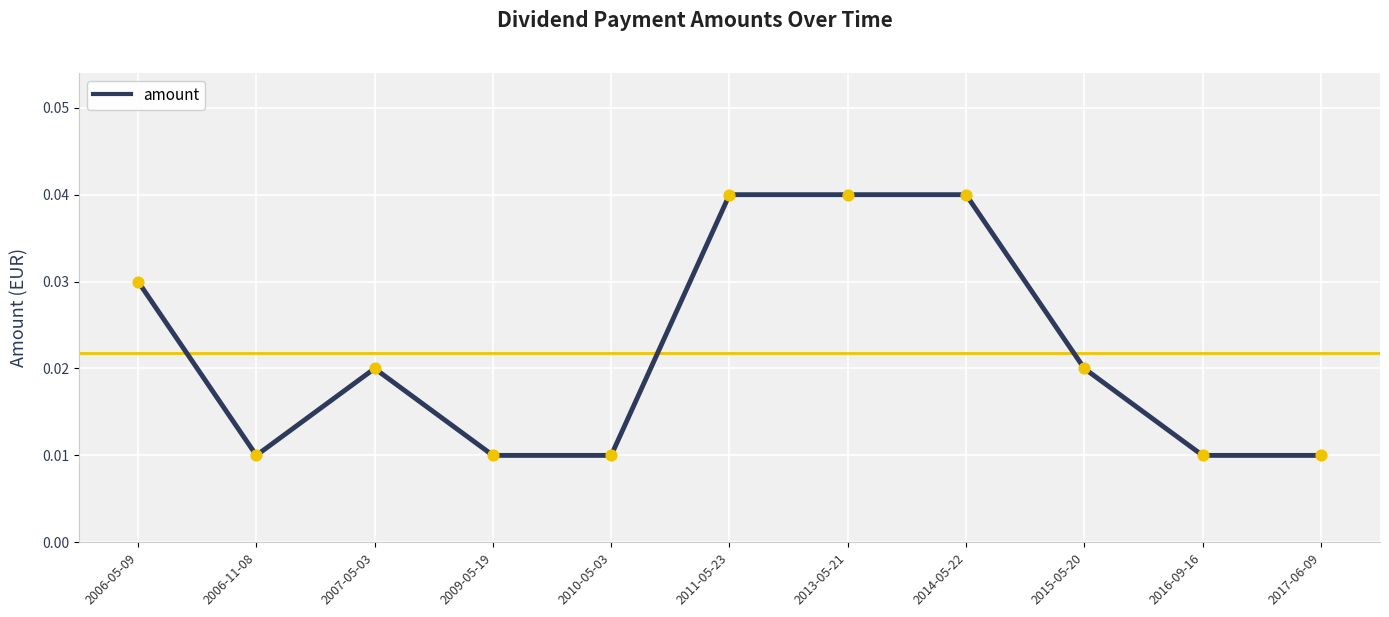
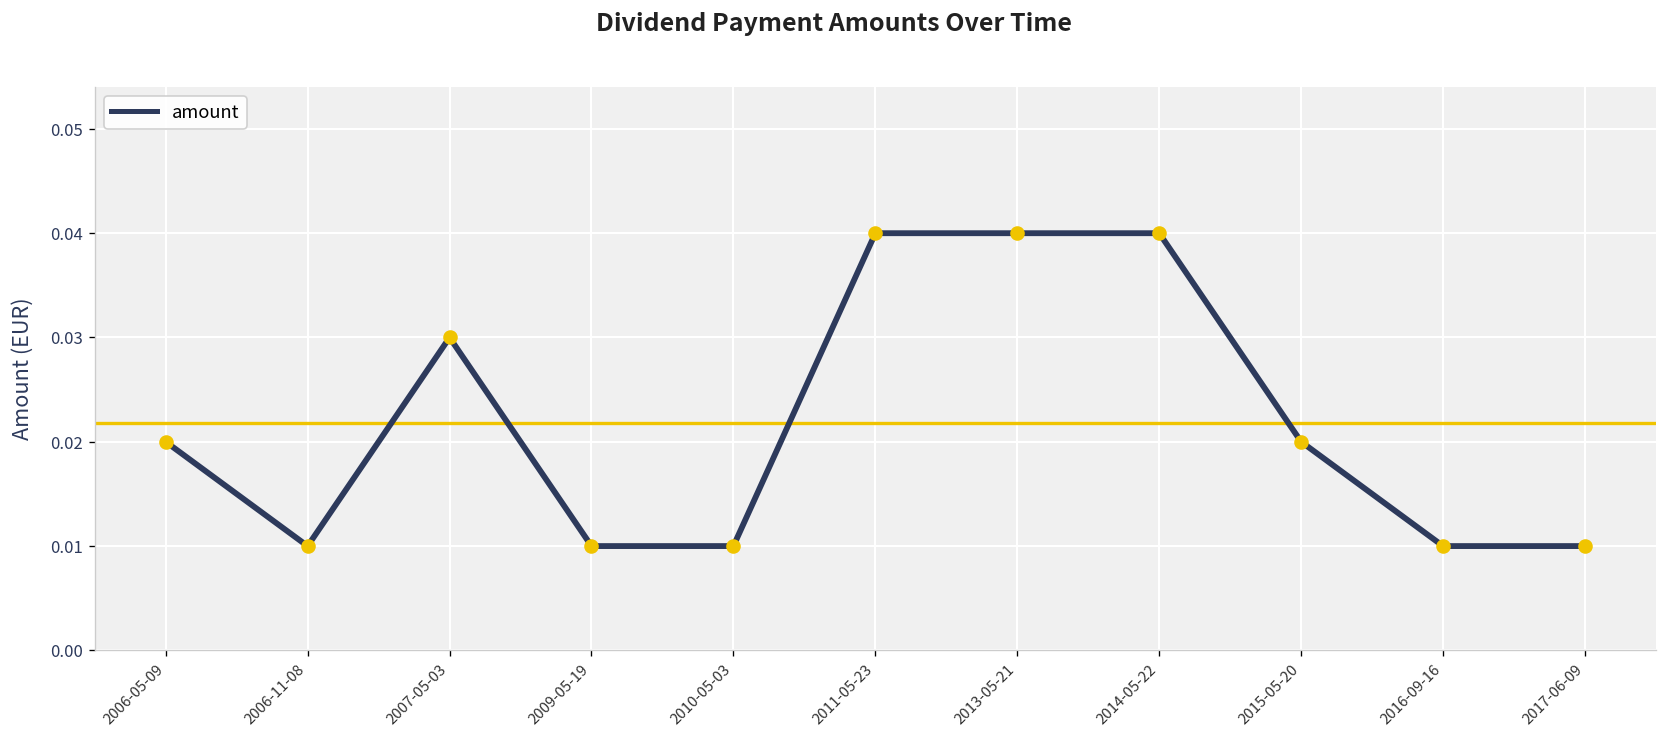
2006-05-09: 0.03 -> 0.02
2007-05-03: 0.02 -> 0.03
